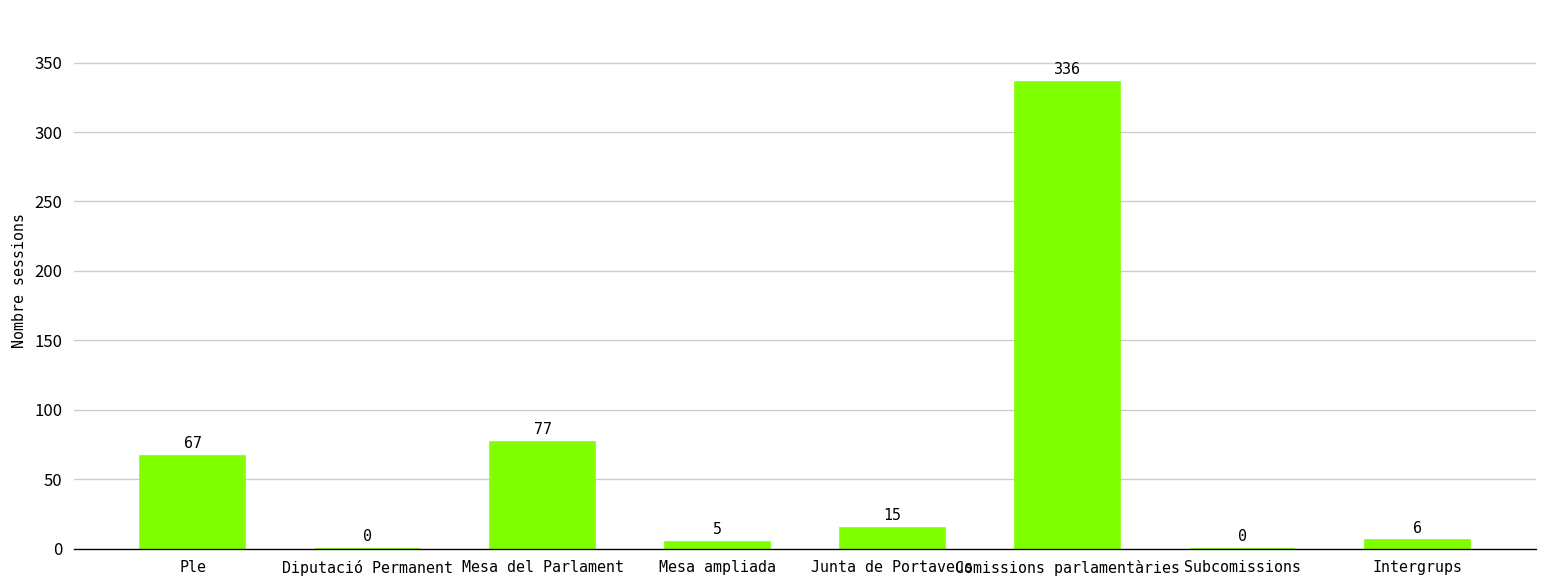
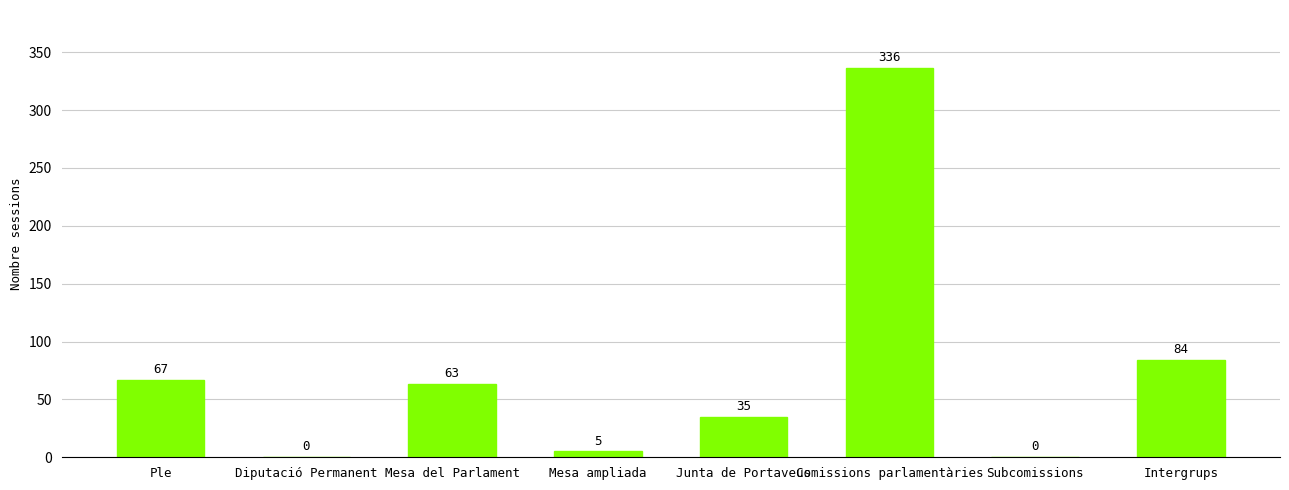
Mesa del Parlament: 77 -> 63
Junta de Portaveus: 15 -> 35
Intergrups: 6 -> 84
